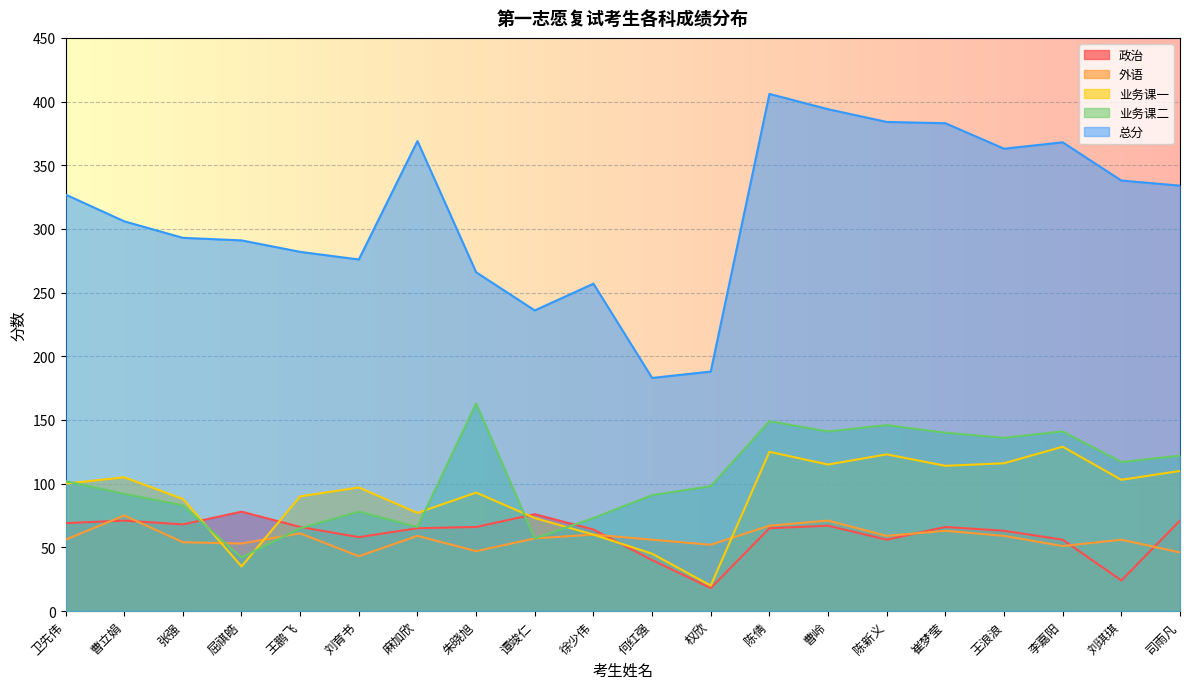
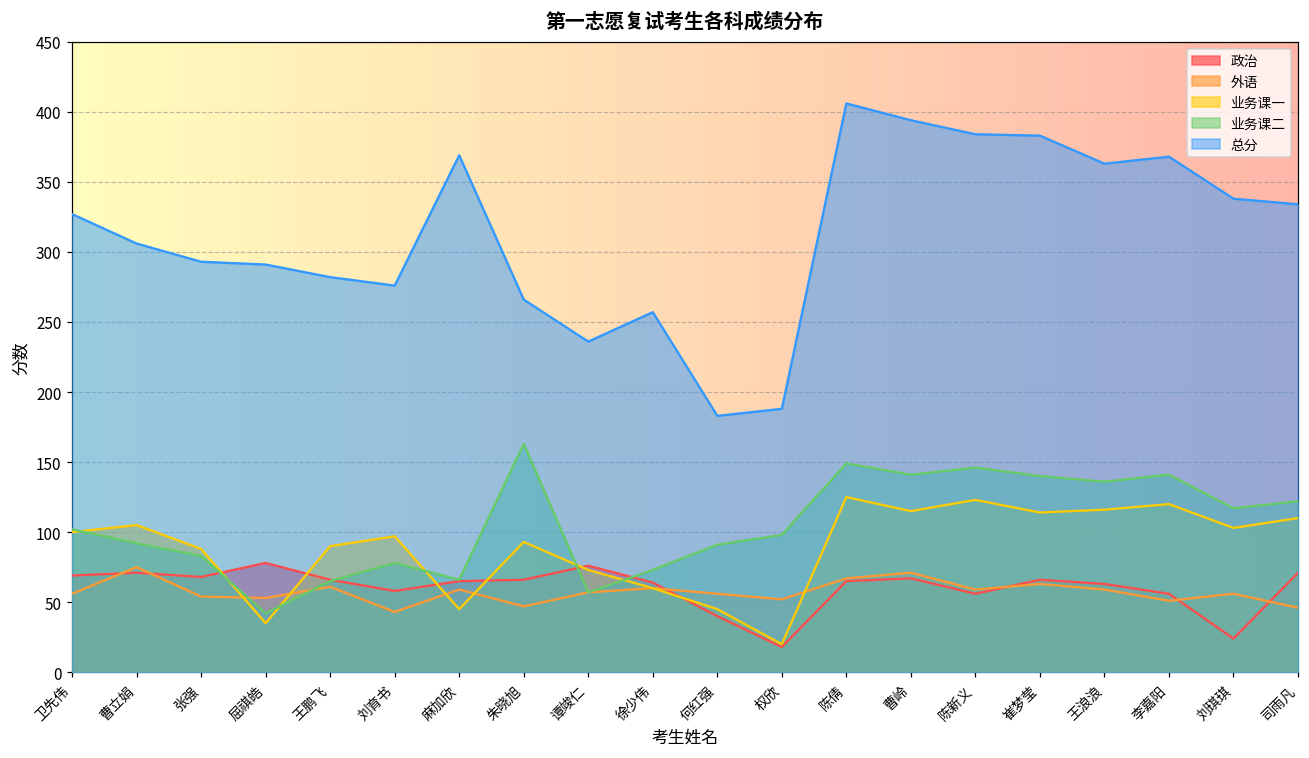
业务课一, 麻加欣: 77 -> 45
业务课一, 李嘉阳: 129 -> 120
